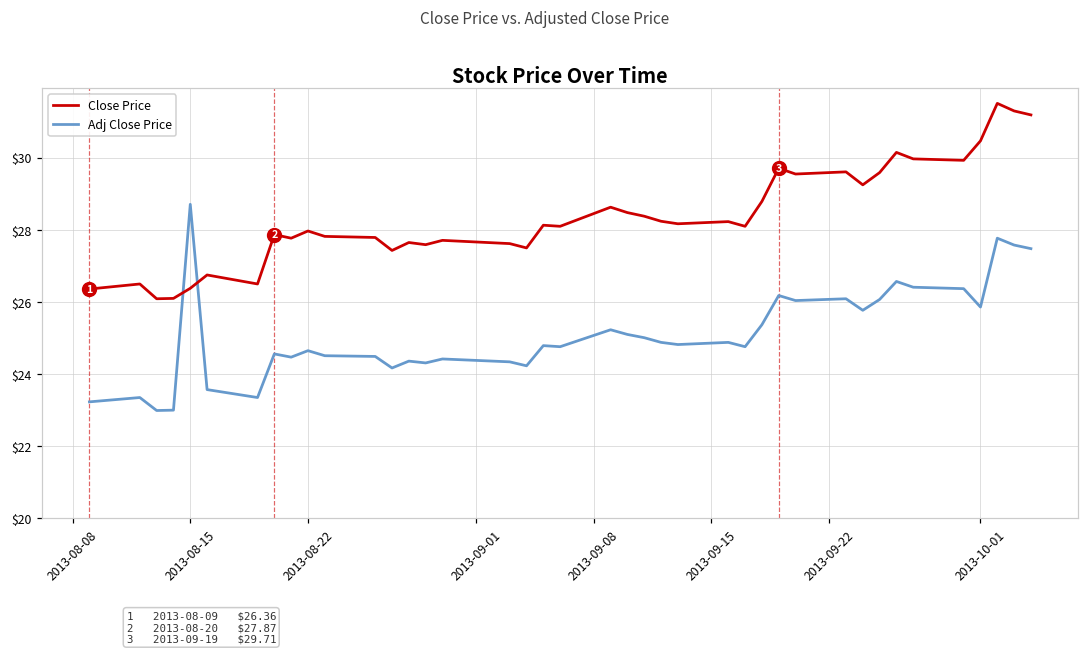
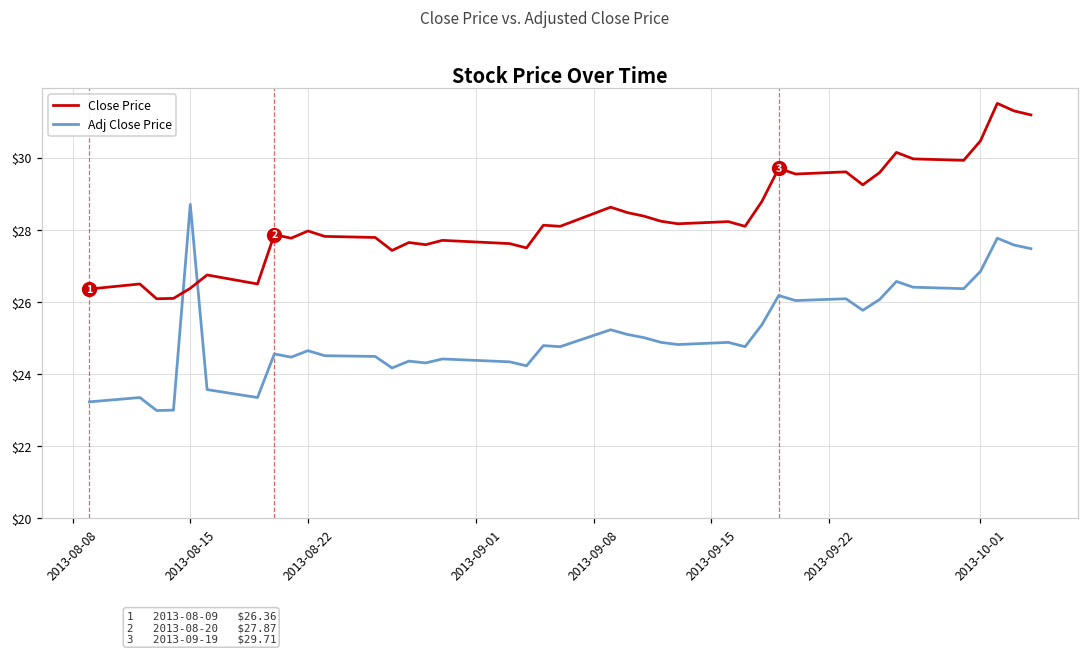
Adj Close Price, 2013-10-01: $25.9 -> $26.9
